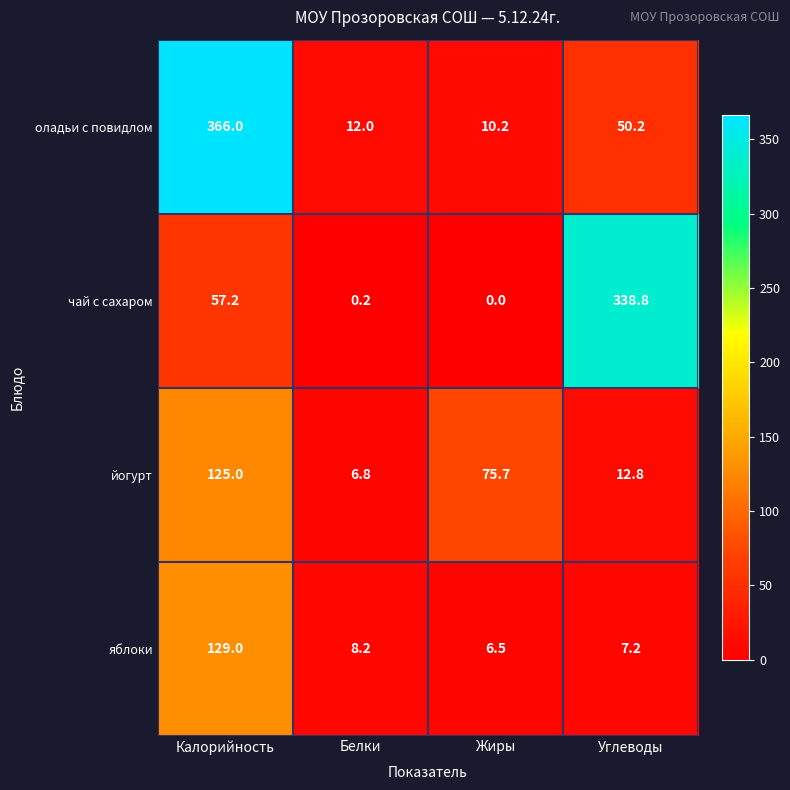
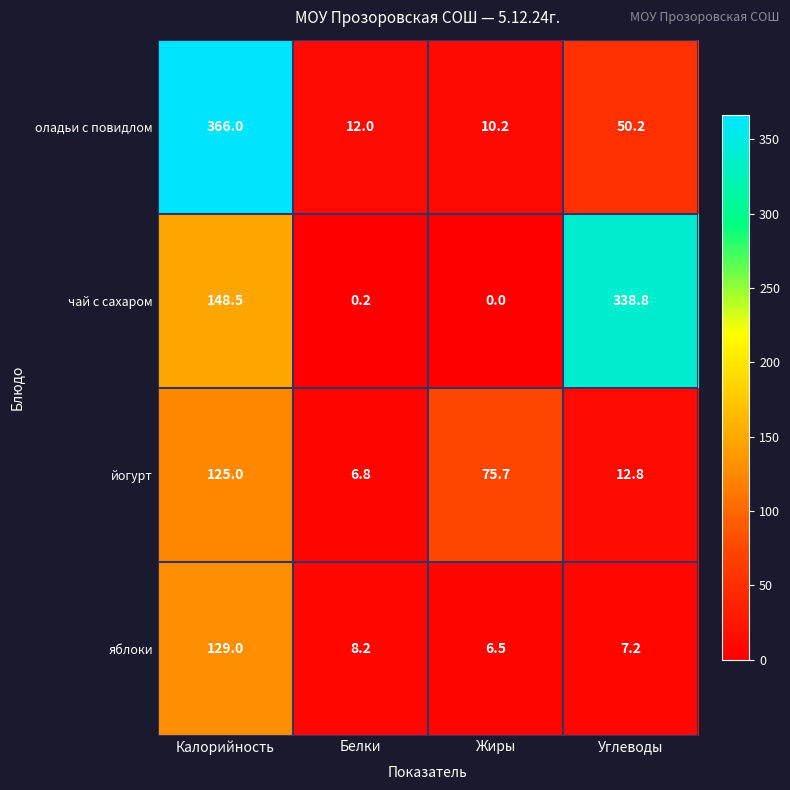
чай с сахаром, Калорийность: 57.2 -> 148.5
